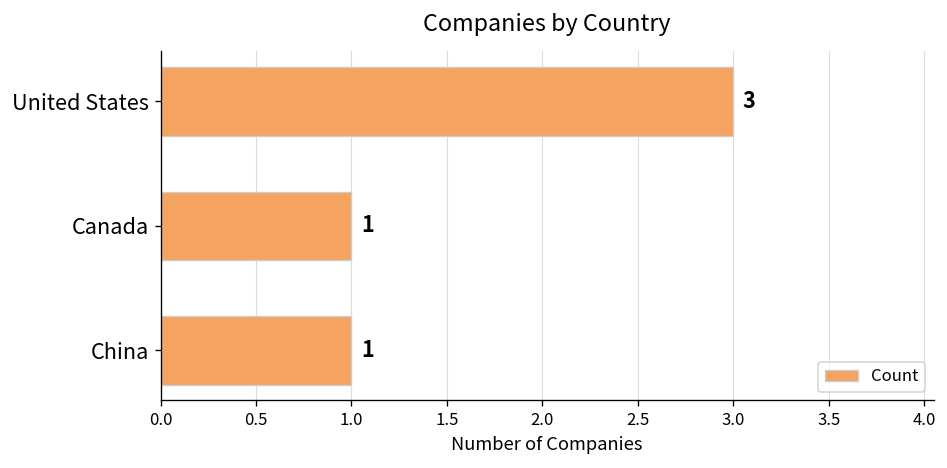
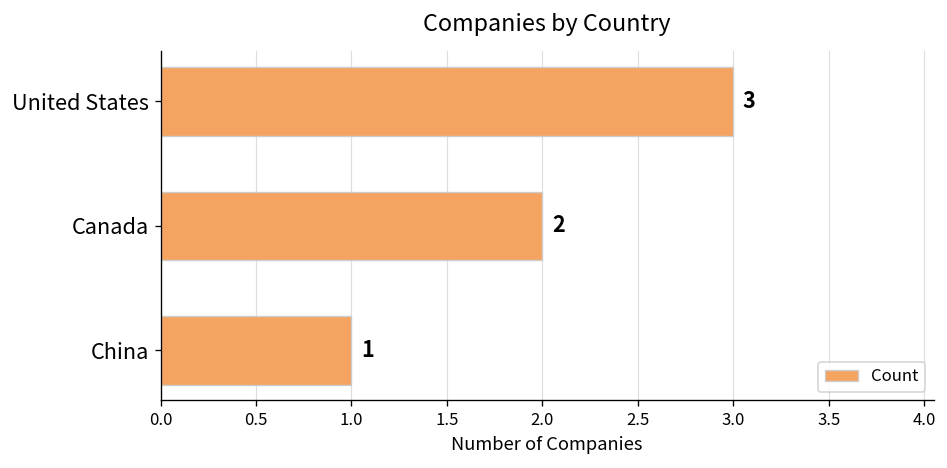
Canada: 1 -> 2
